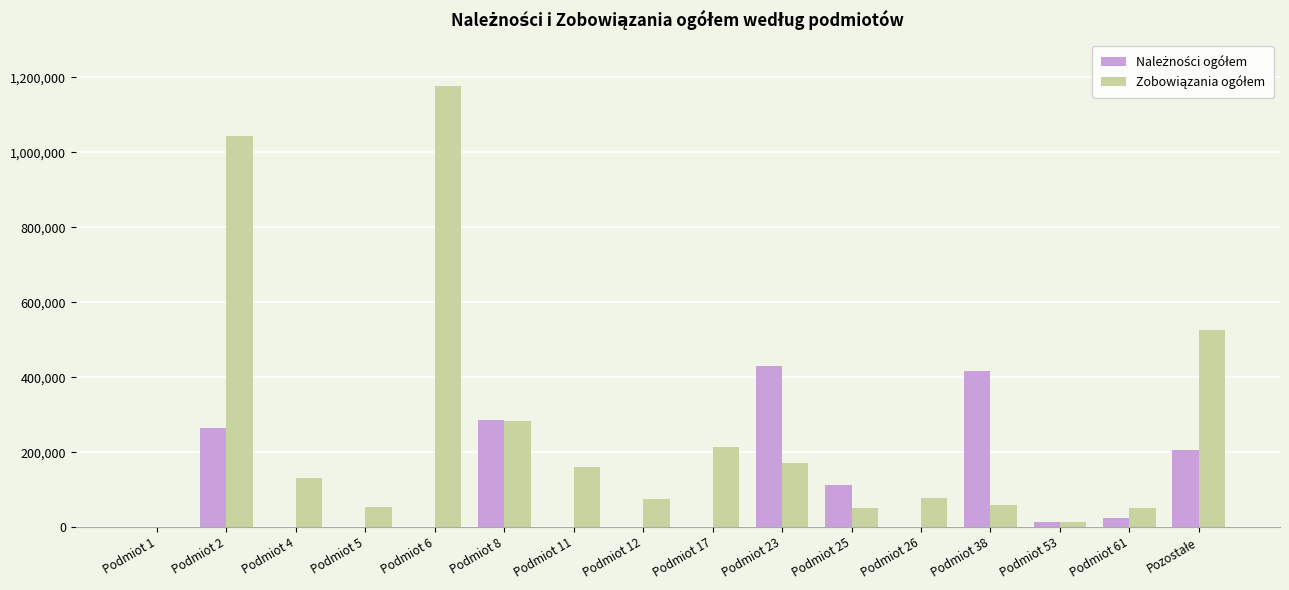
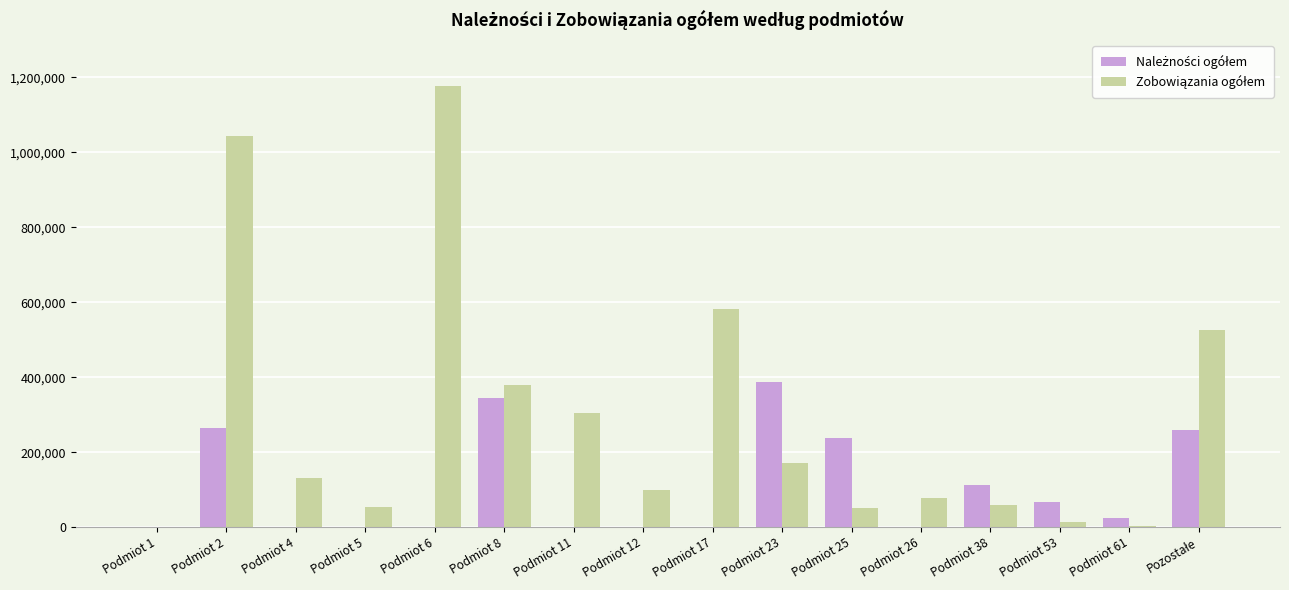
Należności ogółem, Podmiot 8: 290,000 -> 340,000
Zobowiązania ogółem, Podmiot 8: 280,000 -> 380,000
Zobowiązania ogółem, Podmiot 11: 160,000 -> 310,000
Zobowiązania ogółem, Podmiot 12: 70,000 -> 100,000
Zobowiązania ogółem, Podmiot 17: 210,000 -> 580,000
Należności ogółem, Podmiot 23: 430,000 -> 390,000
Należności ogółem, Podmiot 25: 110,000 -> 240,000
Należności ogółem, Podmiot 38: 420,000 -> 110,000
Należności ogółem, Podmiot 53: 10,000 -> 70,000
Zobowiązania ogółem, Podmiot 61: 50,000 -> 0
Należności ogółem, Pozostałe: 200,000 -> 260,000
